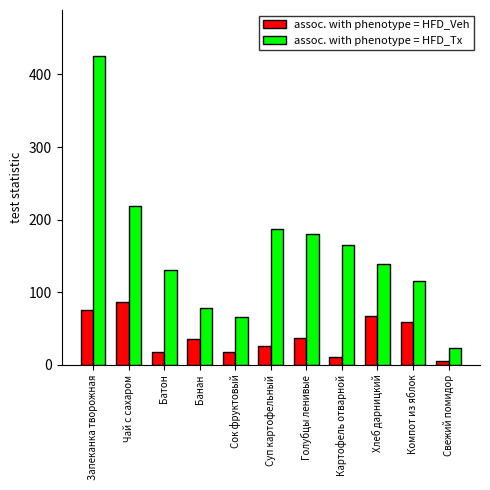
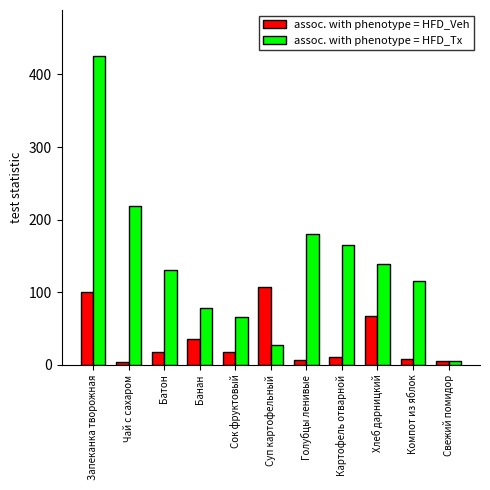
assoc. with phenotype = HFD_Veh, Запеканка творожная: 80 -> 100
assoc. with phenotype = HFD_Veh, Чай с сахаром: 90 -> 0
assoc. with phenotype = HFD_Veh, Суп картофельный: 30 -> 110
assoc. with phenotype = HFD_Tx, Суп картофельный: 190 -> 30
assoc. with phenotype = HFD_Veh, Голубцы ленивые: 40 -> 10
assoc. with phenotype = HFD_Veh, Компот из яблок: 60 -> 10
assoc. with phenotype = HFD_Tx, Свежий помидор: 20 -> 10
